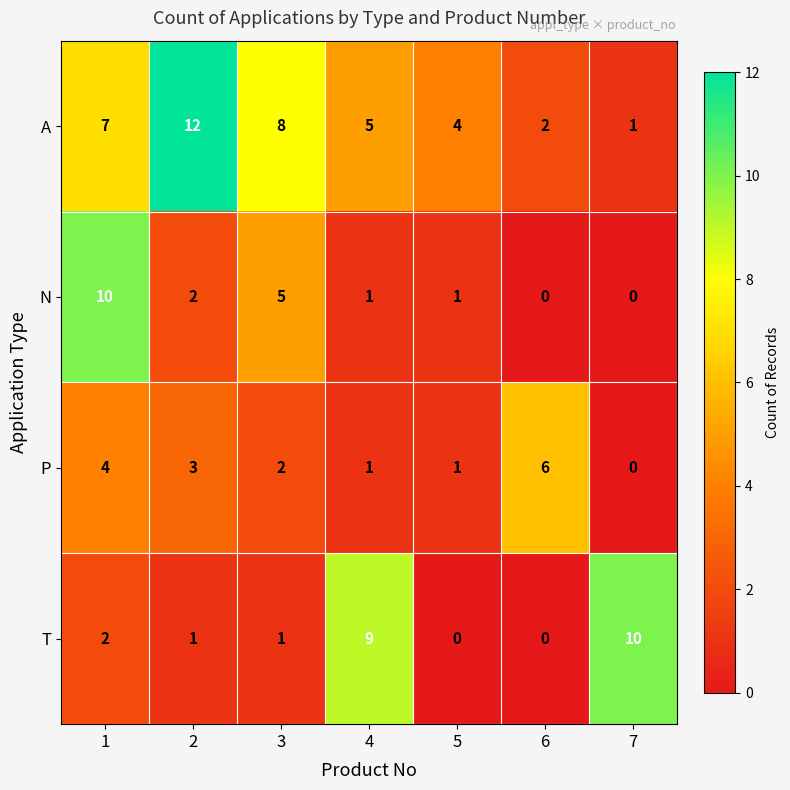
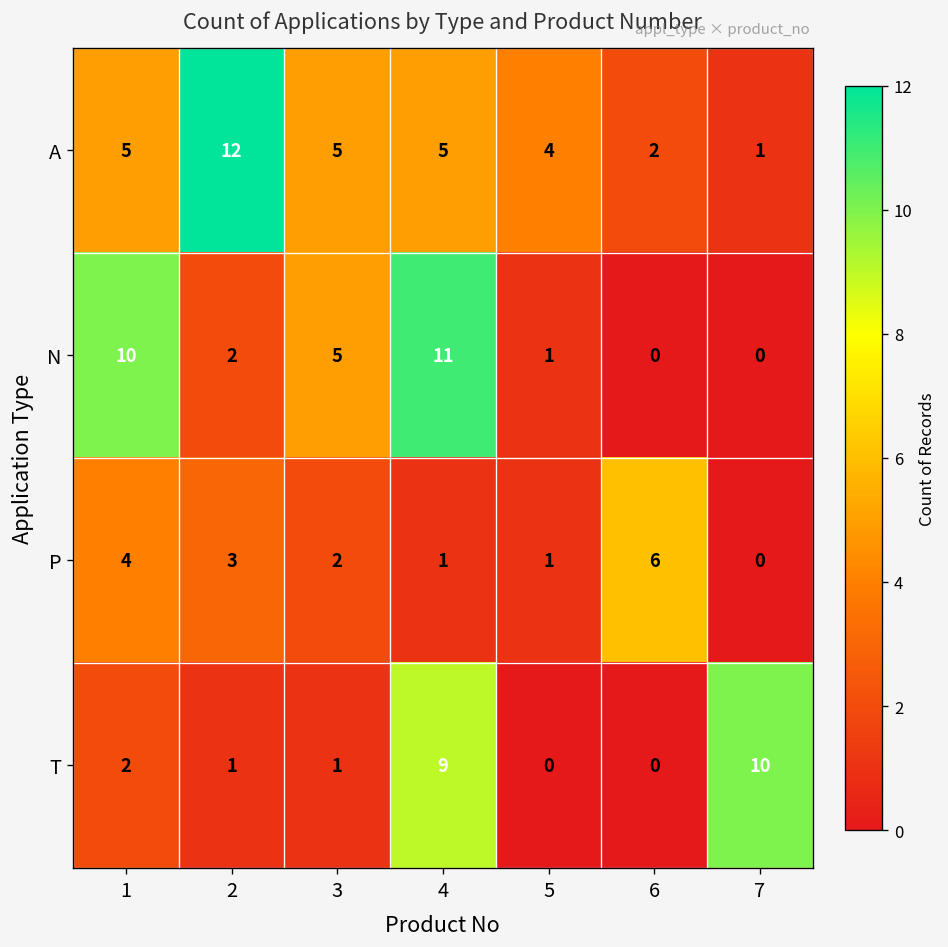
A, 1: 7 -> 5
A, 3: 8 -> 5
N, 4: 1 -> 11
